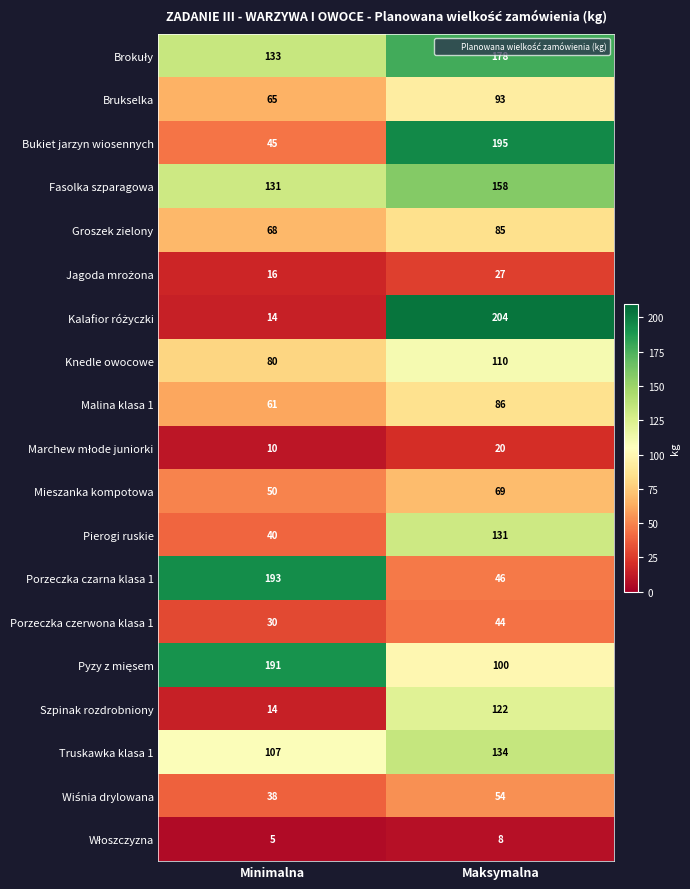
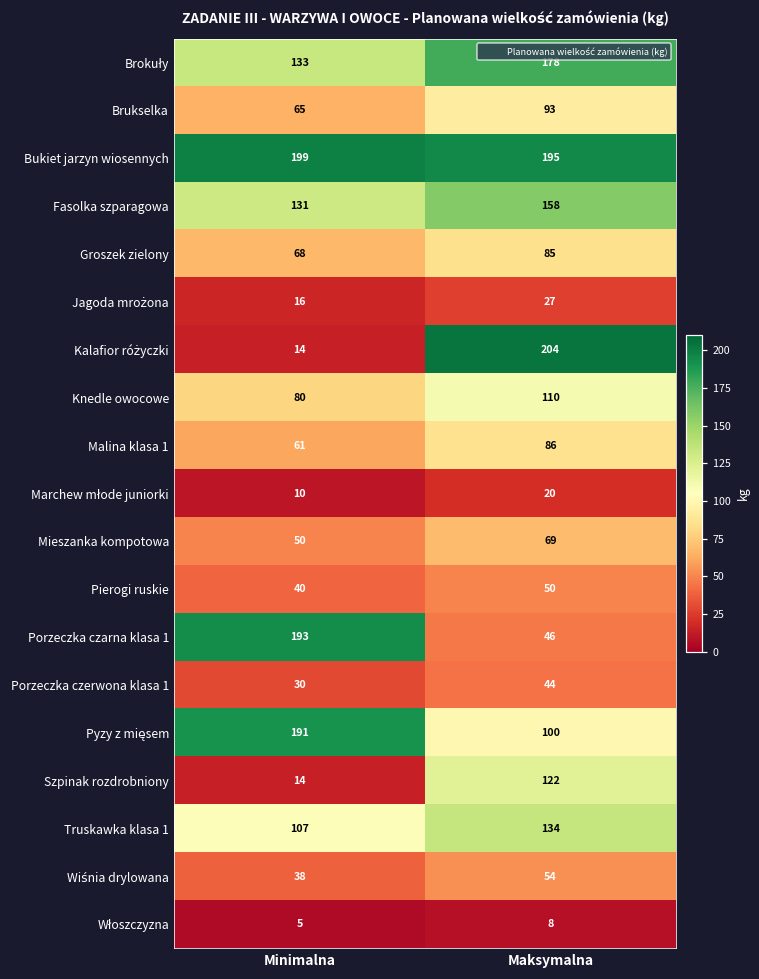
Bukiet jarzyn wiosennych, Minimalna: 45 -> 199
Pierogi ruskie, Maksymalna: 131 -> 50
